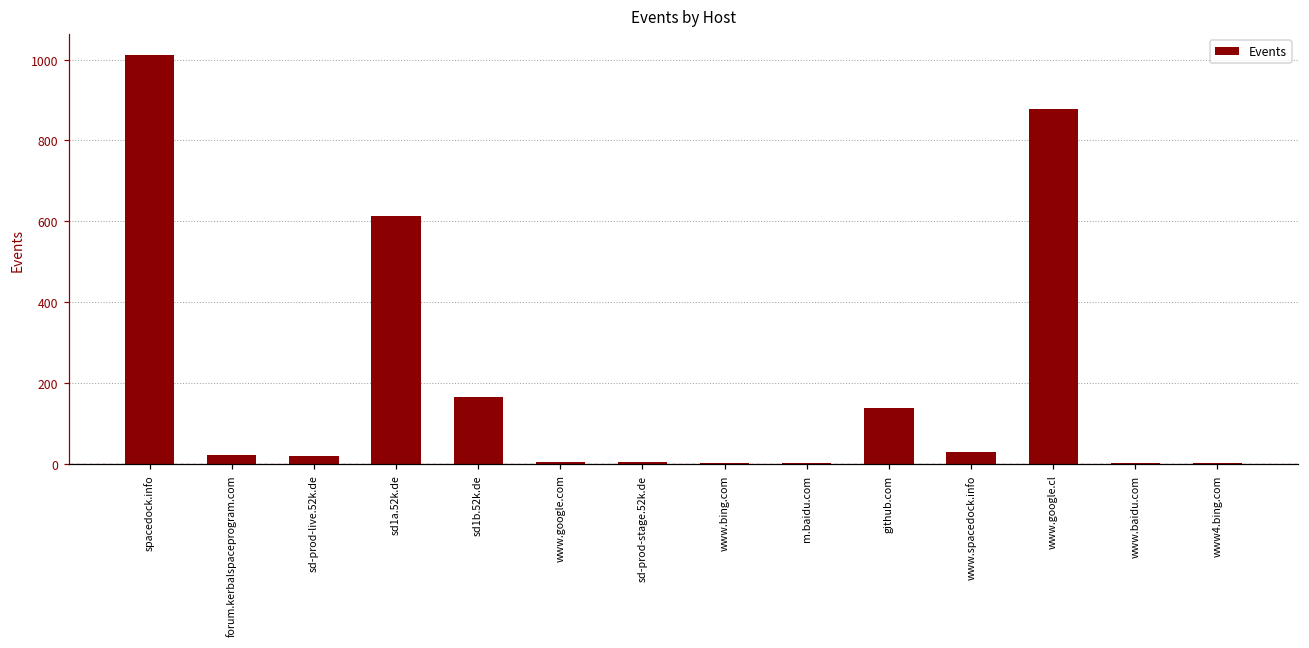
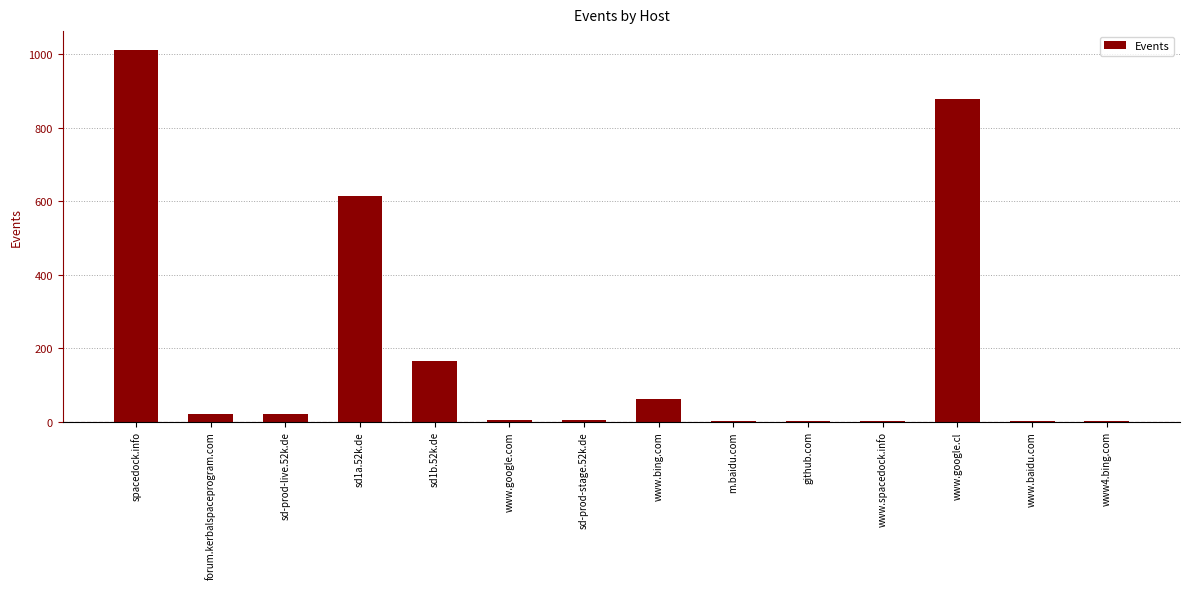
www.bing.com: 0 -> 60
github.com: 140 -> 0
www.spacedock.info: 30 -> 0
